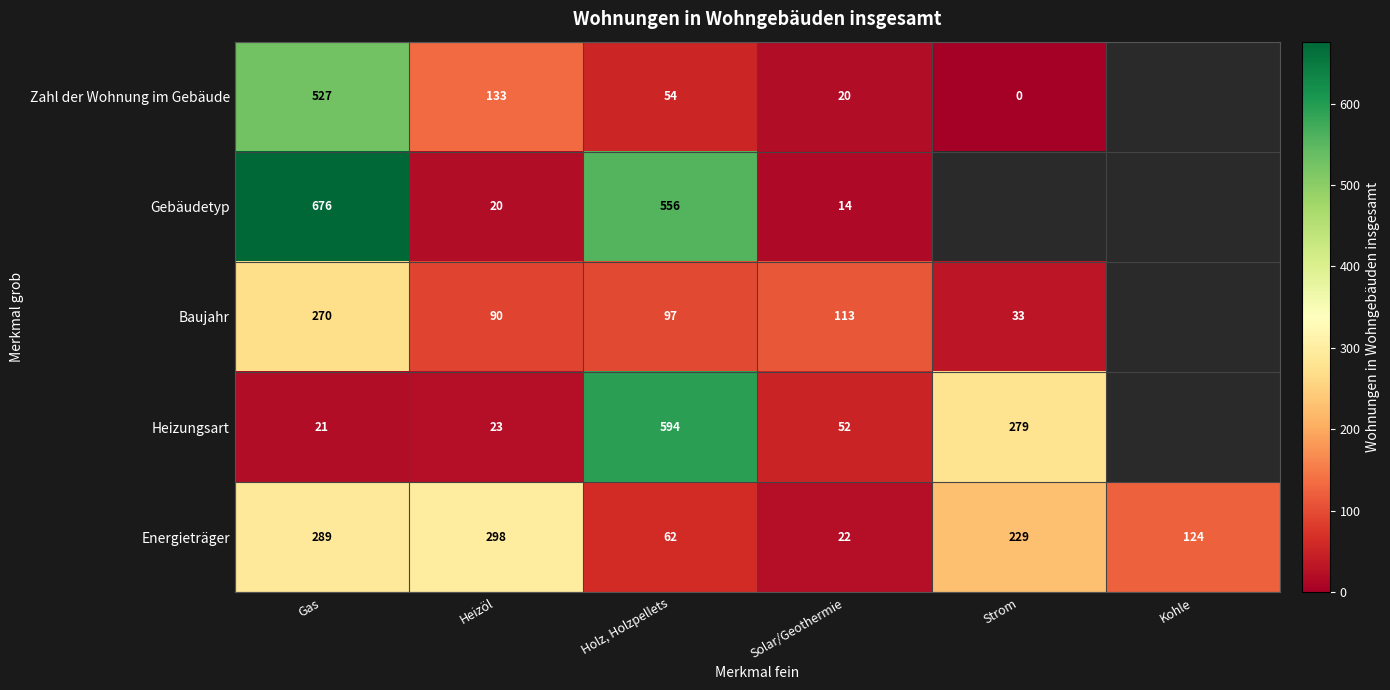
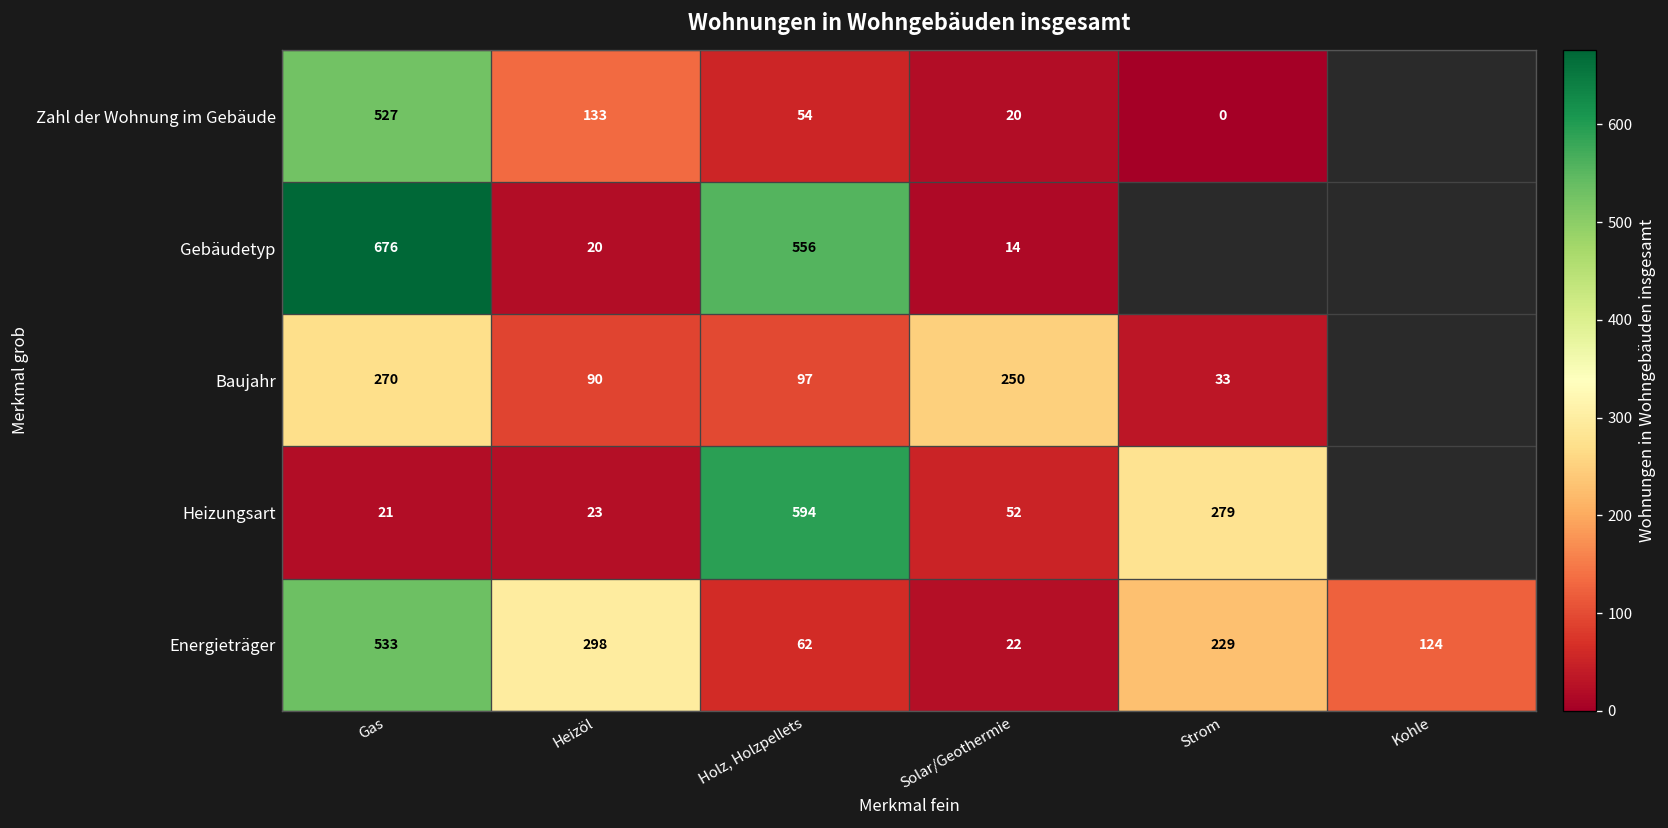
Baujahr, Solar/Geothermie: 113 -> 250
Energieträger, Gas: 289 -> 533
